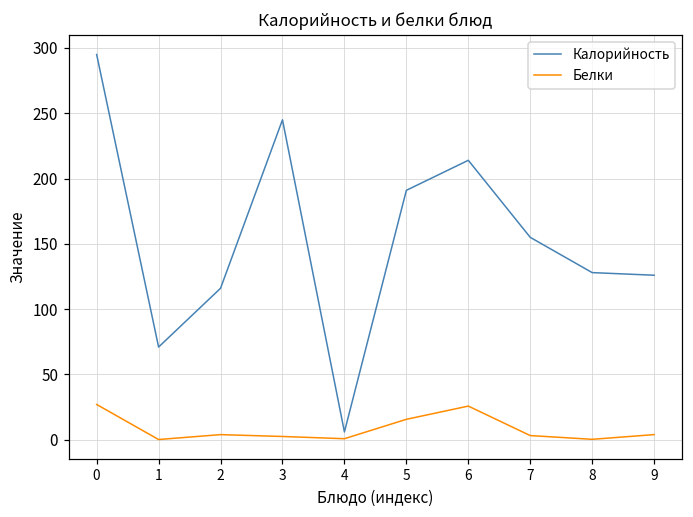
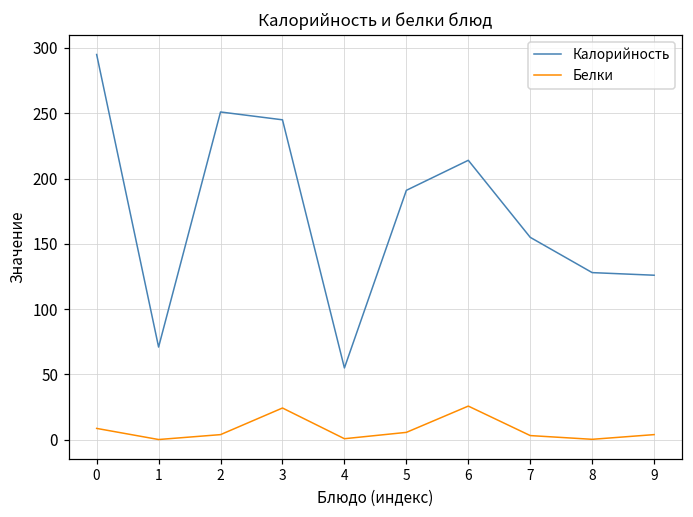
Белки, 0: 27 -> 9
Калорийность, 2: 116 -> 251
Белки, 3: 3 -> 24
Калорийность, 4: 6 -> 55
Белки, 5: 16 -> 6
